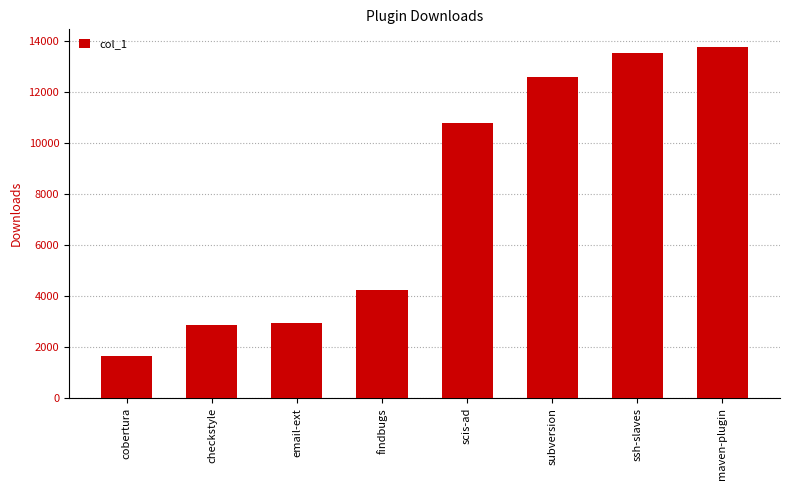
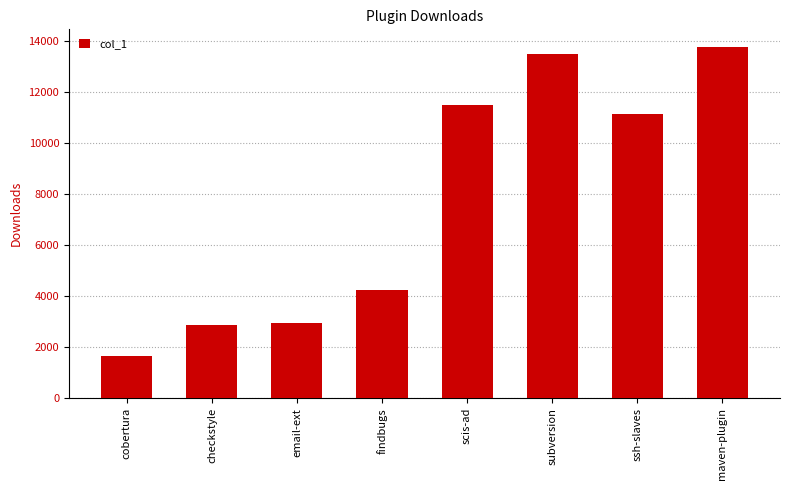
scis-ad: 10800 -> 11500
subversion: 12600 -> 13500
ssh-slaves: 13600 -> 11200
